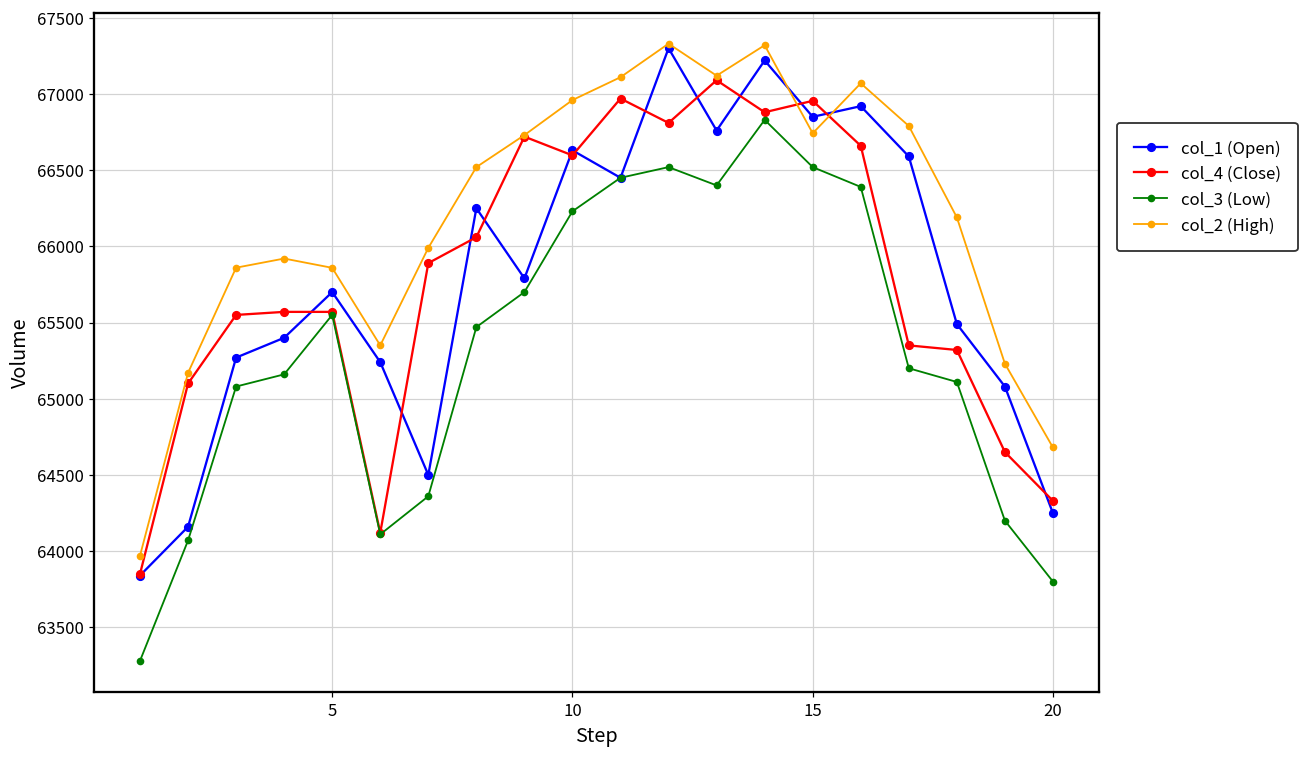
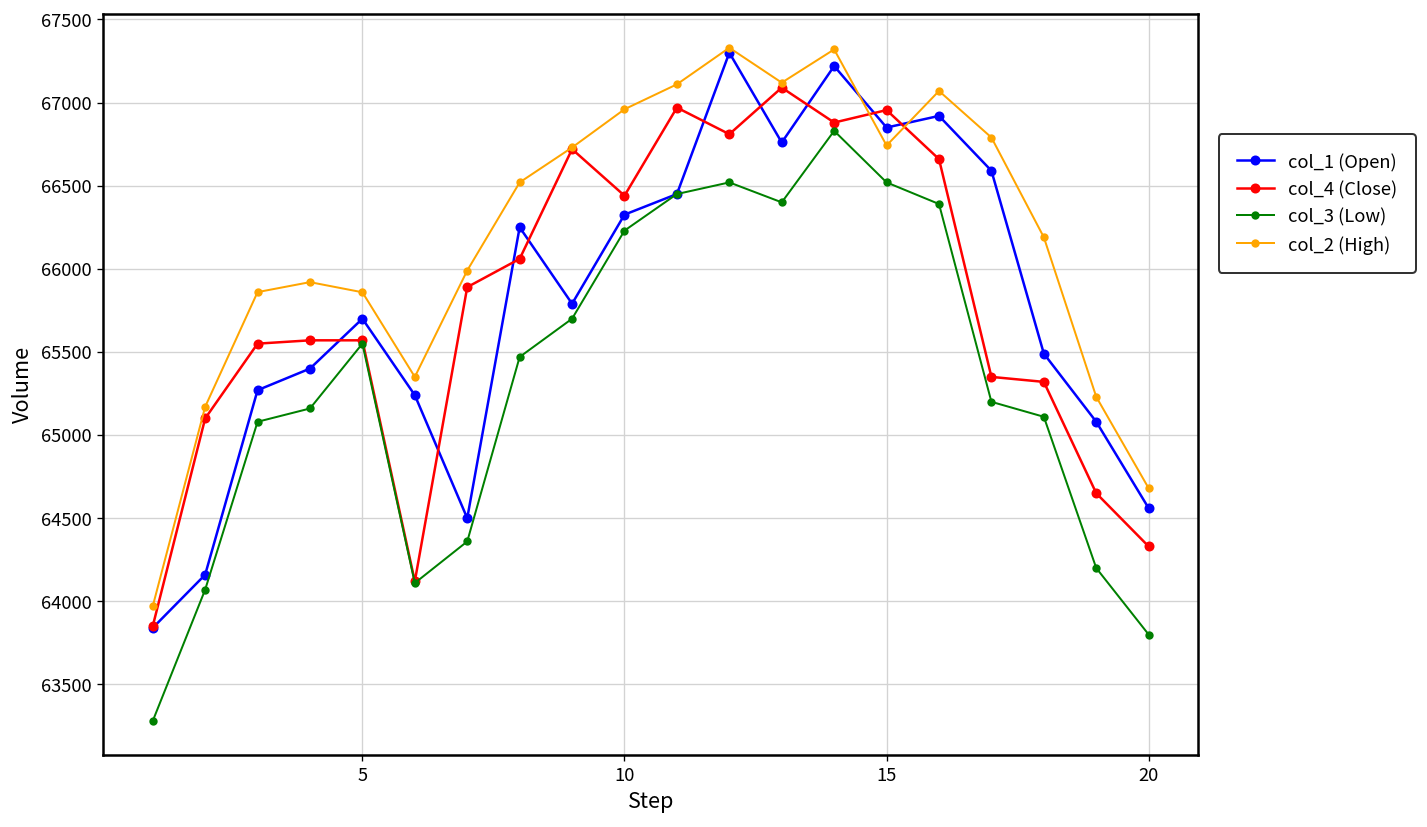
col_1 (Open), 10: 66630 -> 66330
col_4 (Close), 10: 66600 -> 66440
col_1 (Open), 20: 64250 -> 64560
